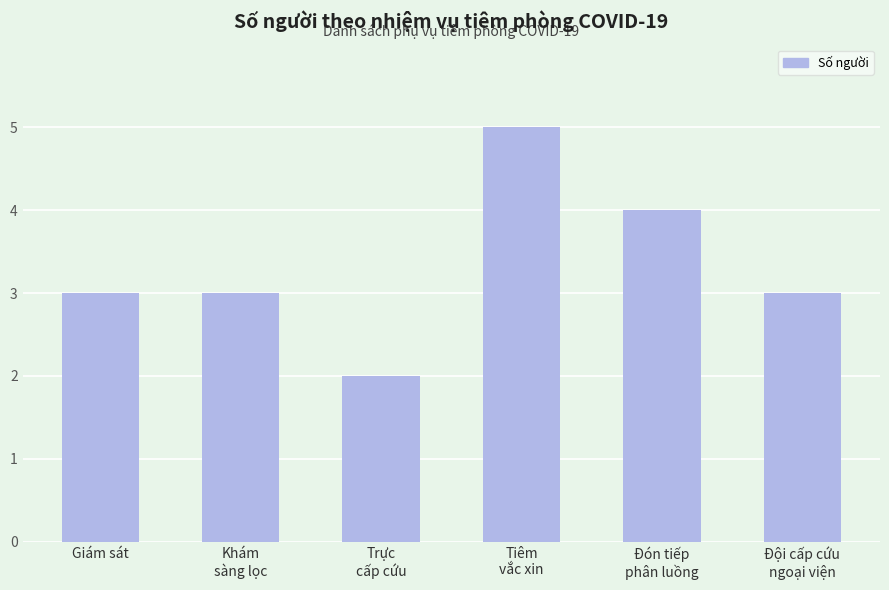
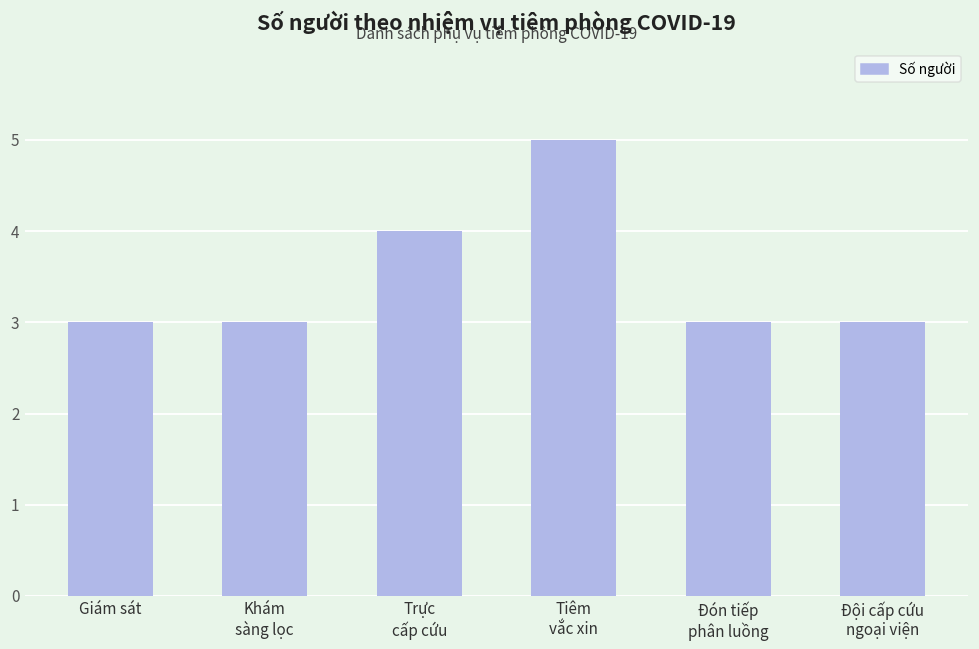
Trực cấp cứu: 2 -> 4
Đón tiếp phân luồng: 4 -> 3
